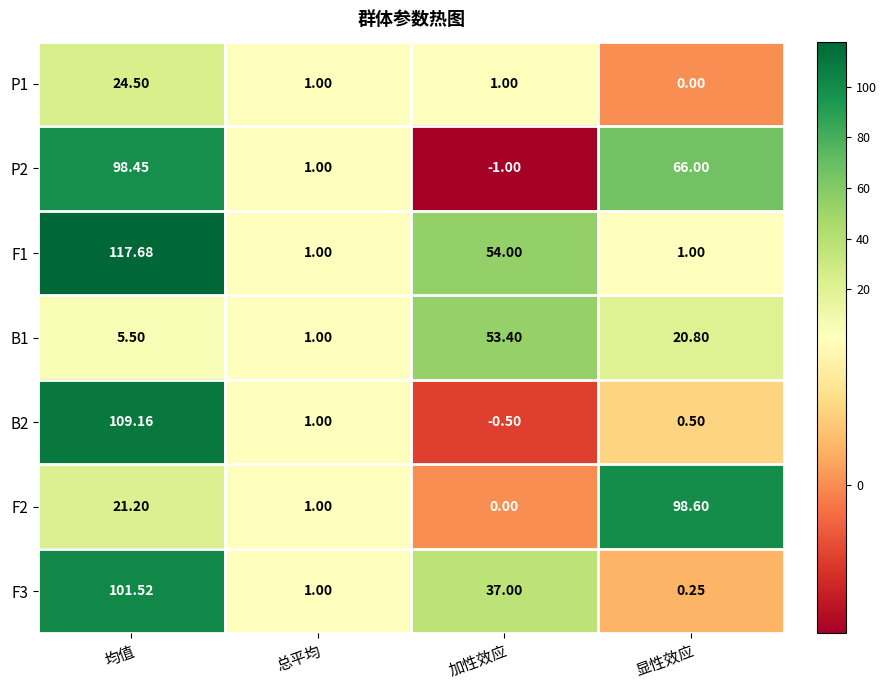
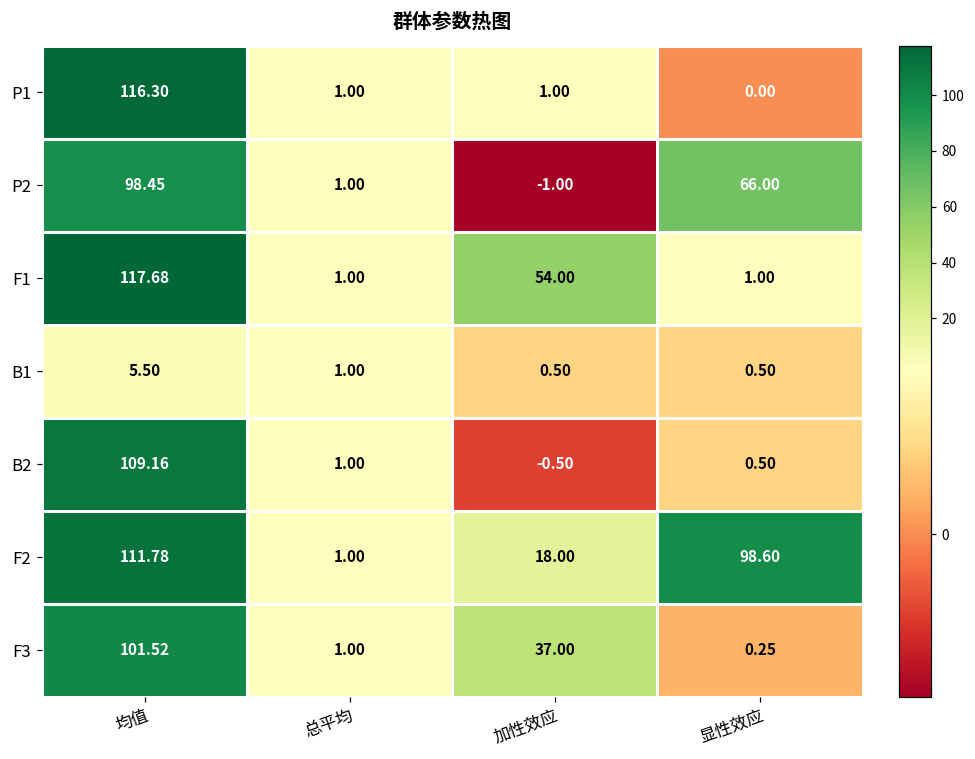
P1, 均值: 24.50 -> 116.30
B1, 加性效应: 53.40 -> 0.50
B1, 显性效应: 20.80 -> 0.50
F2, 均值: 21.20 -> 111.78
F2, 加性效应: 0.00 -> 18.00
